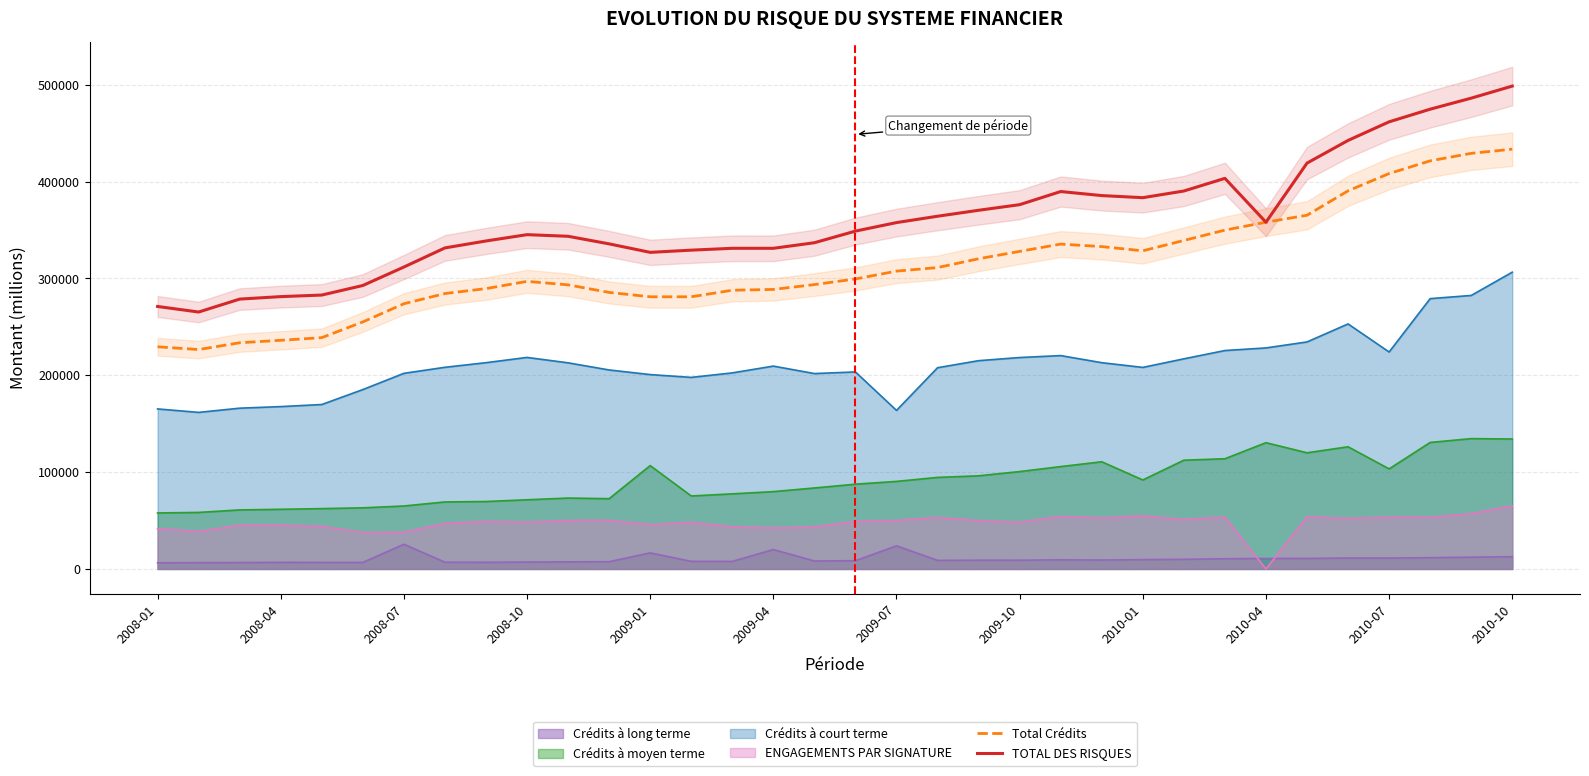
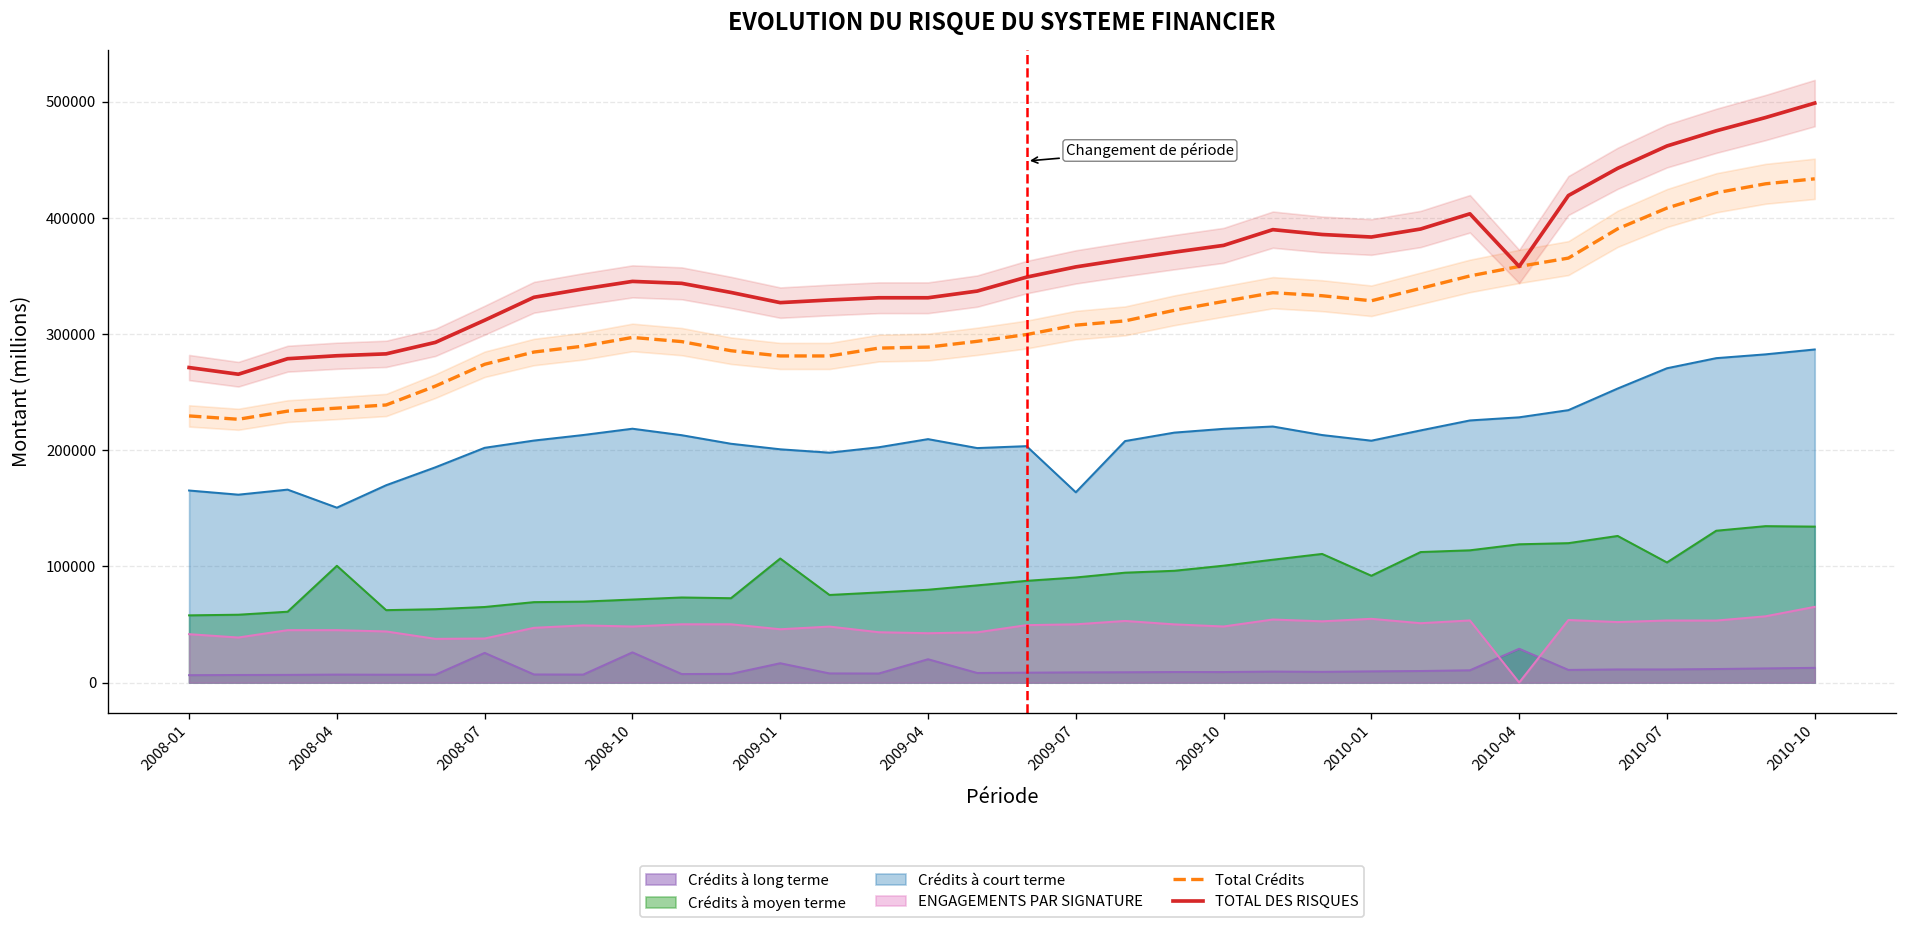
Crédits à moyen terme, 2008-04: 60000 -> 100000
Crédits à court terme, 2008-04: 170000 -> 150000
Crédits à long terme, 2008-10: 10000 -> 30000
Crédits à long terme, 2009-07: 20000 -> 10000
Crédits à long terme, 2010-04: 10000 -> 30000
Crédits à moyen terme, 2010-04: 130000 -> 120000
Crédits à court terme, 2010-07: 220000 -> 270000
Crédits à court terme, 2010-10: 310000 -> 290000
